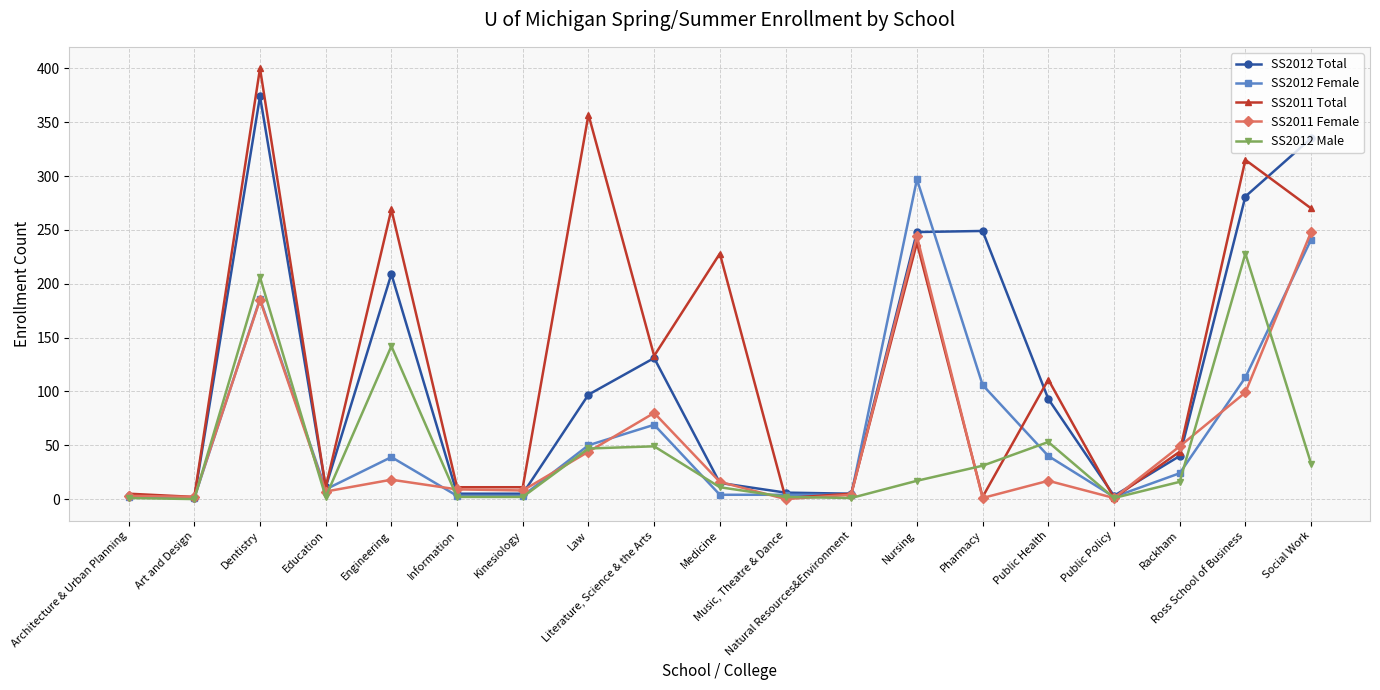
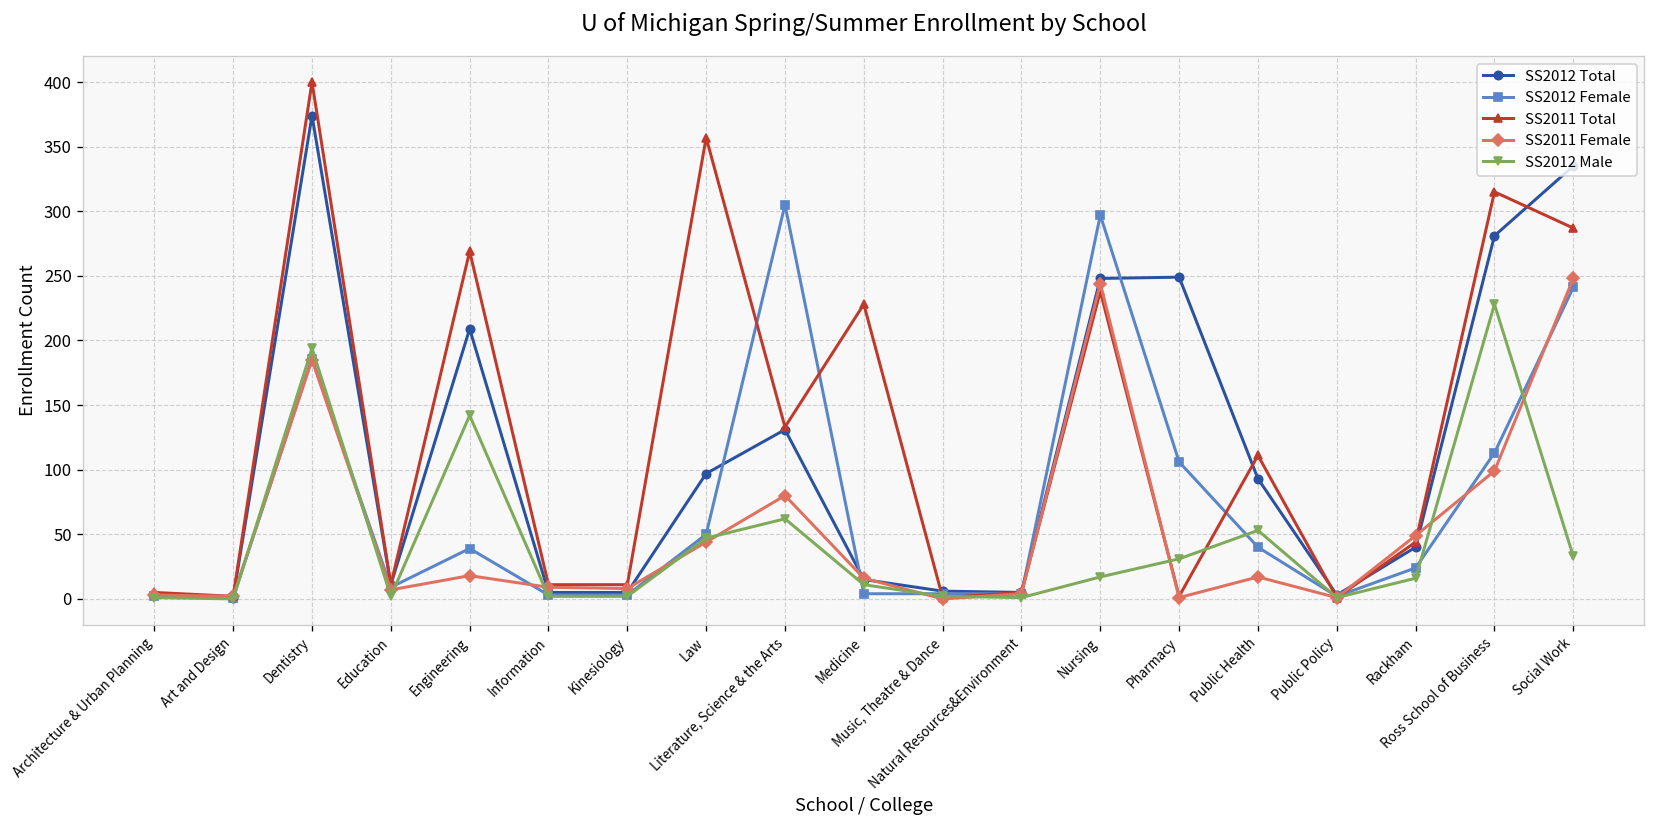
SS2012 Male, Dentistry: 206 -> 194
SS2012 Female, Literature, Science & the Arts: 69 -> 305
SS2012 Male, Literature, Science & the Arts: 49 -> 62
SS2011 Total, Social Work: 270 -> 287
